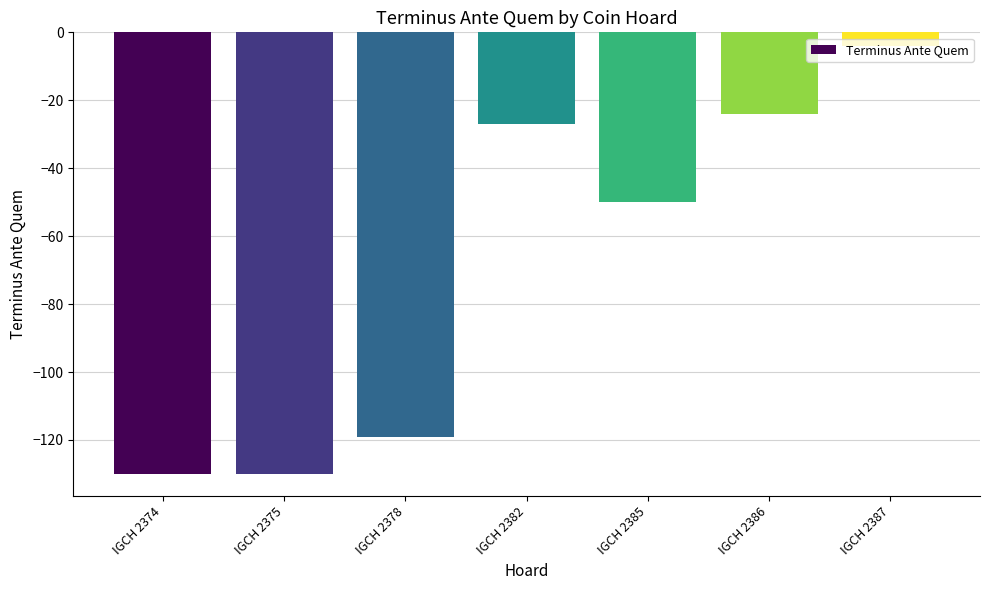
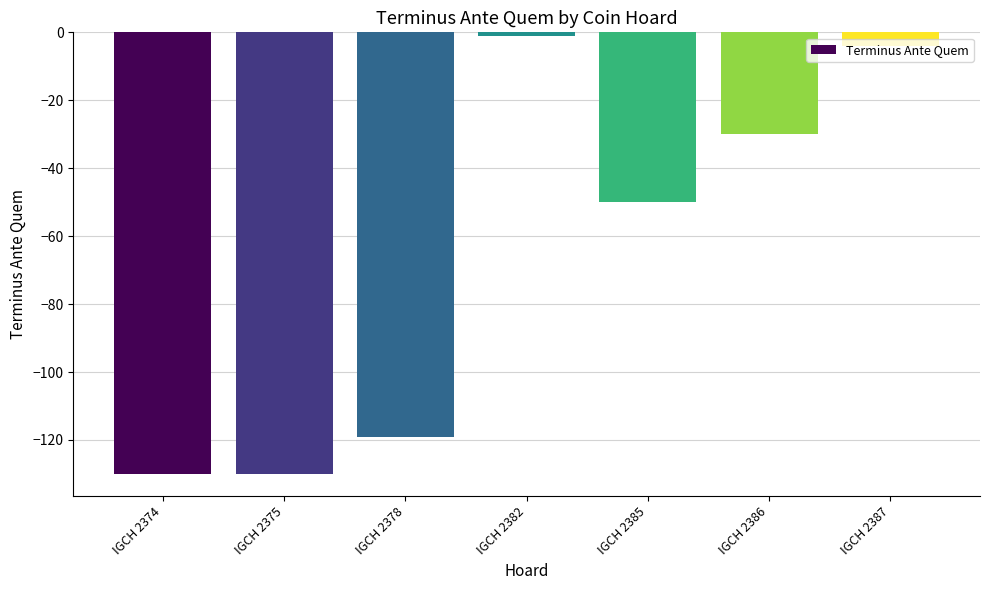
IGCH 2382: -27 -> -1
IGCH 2386: -24 -> -30
